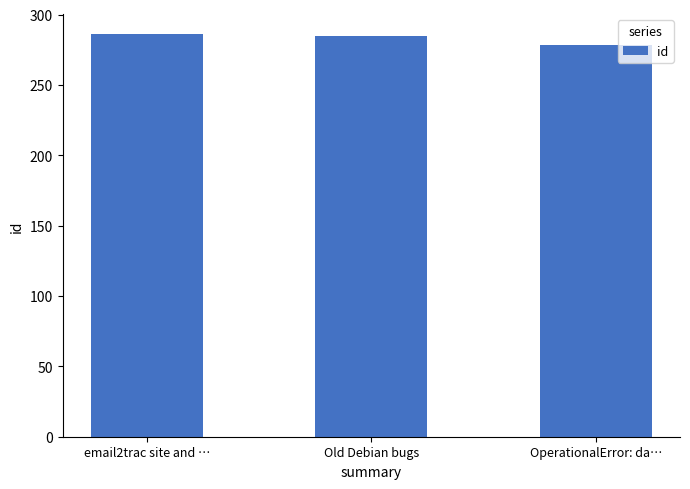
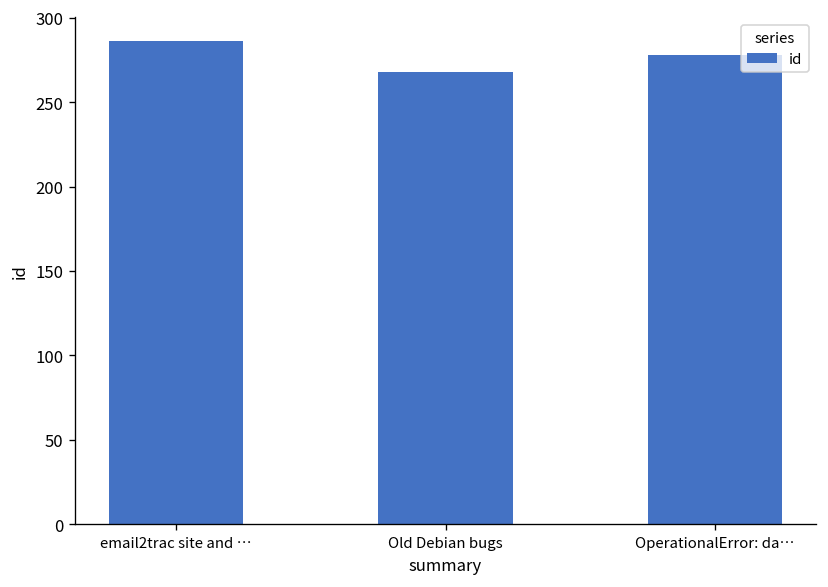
Old Debian bugs: 285 -> 268
